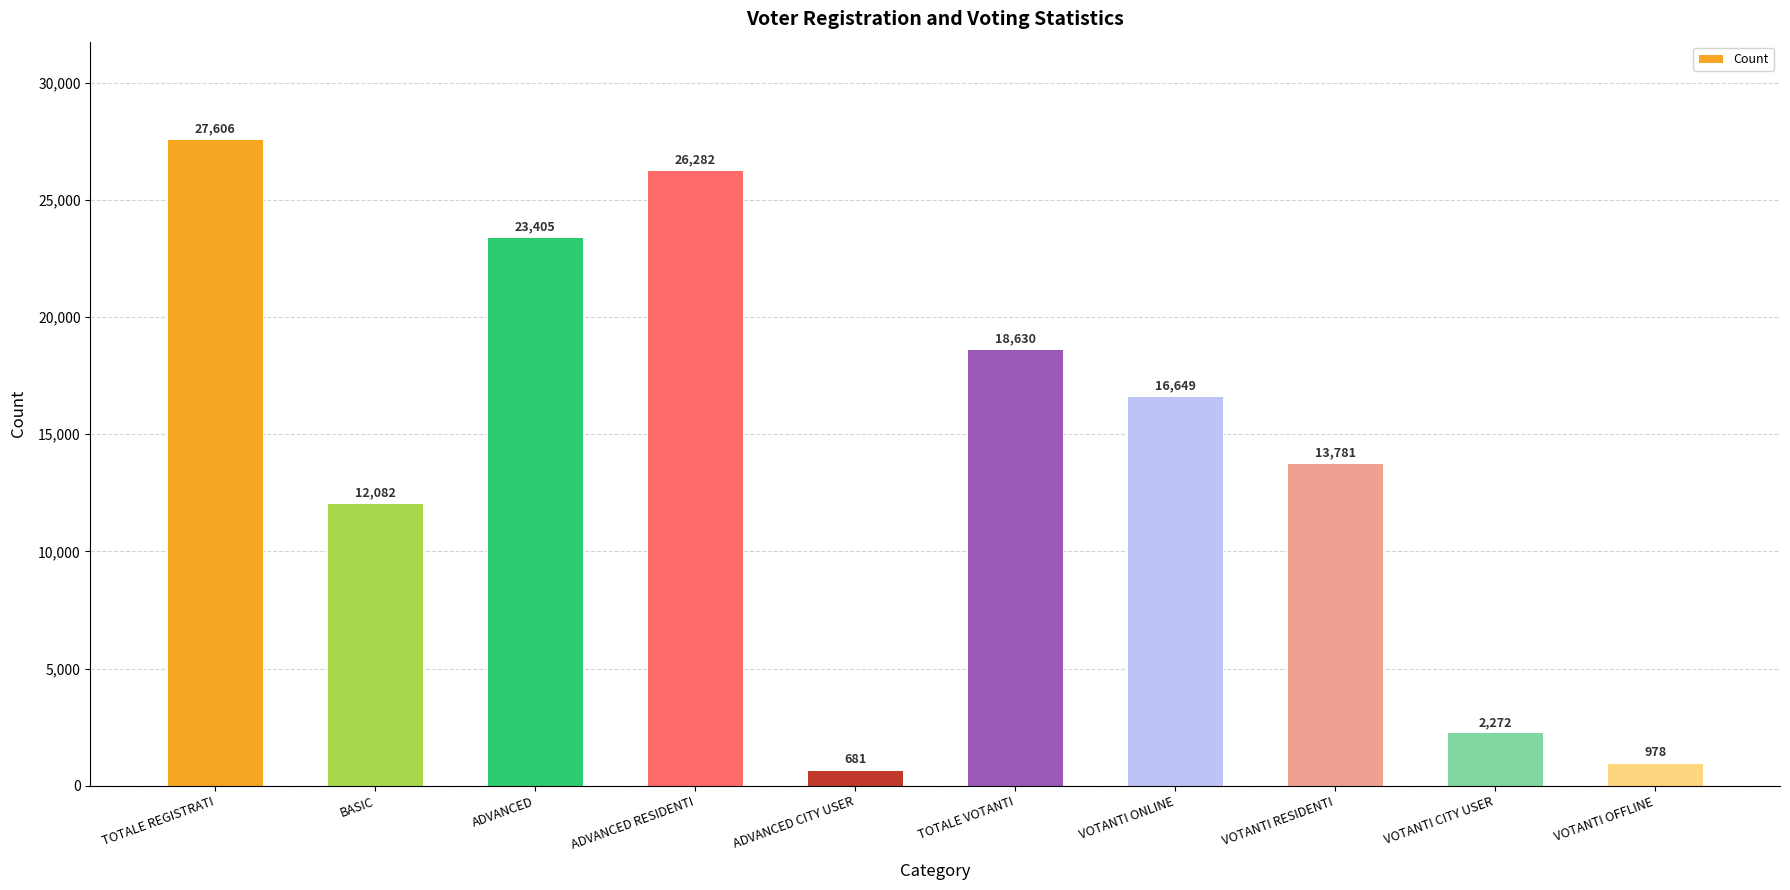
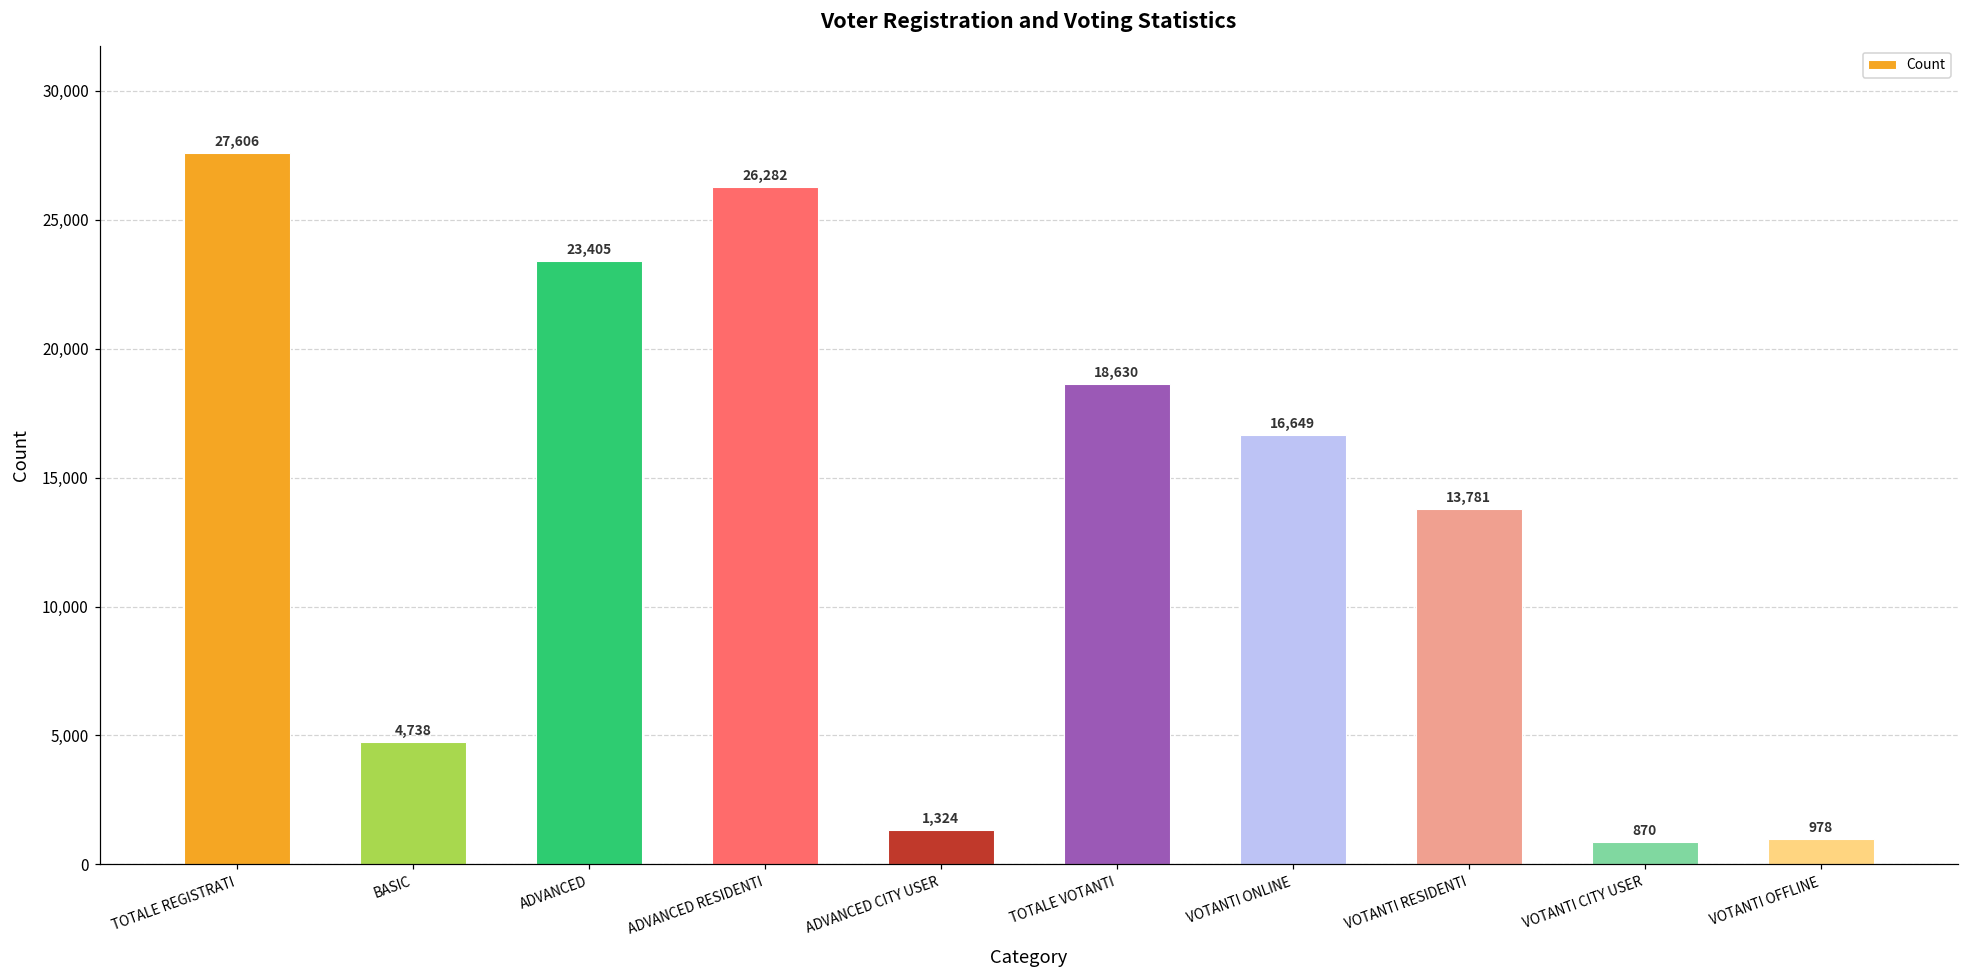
BASIC: 12,082 -> 4,738
ADVANCED CITY USER: 681 -> 1,324
VOTANTI CITY USER: 2,272 -> 870
